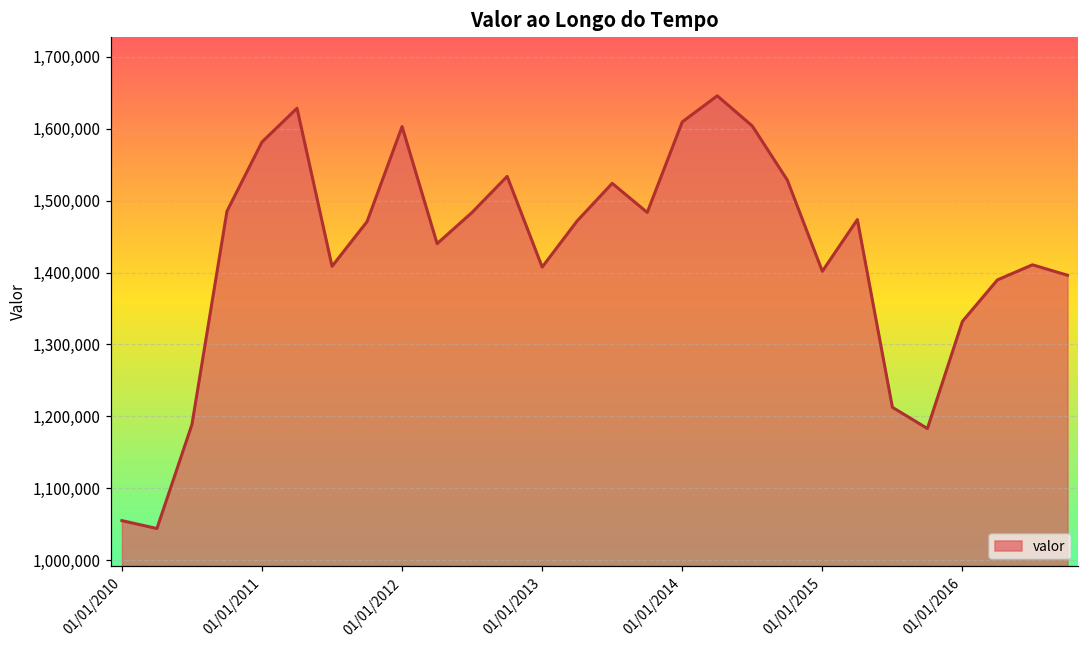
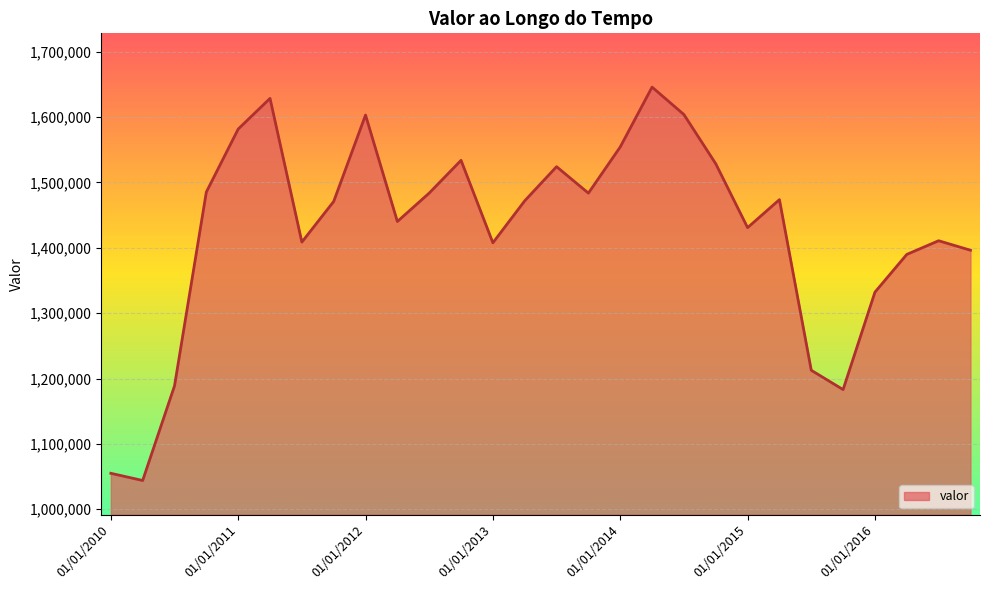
01/01/2014: 1,610,000 -> 1,550,000
01/01/2015: 1,400,000 -> 1,430,000
